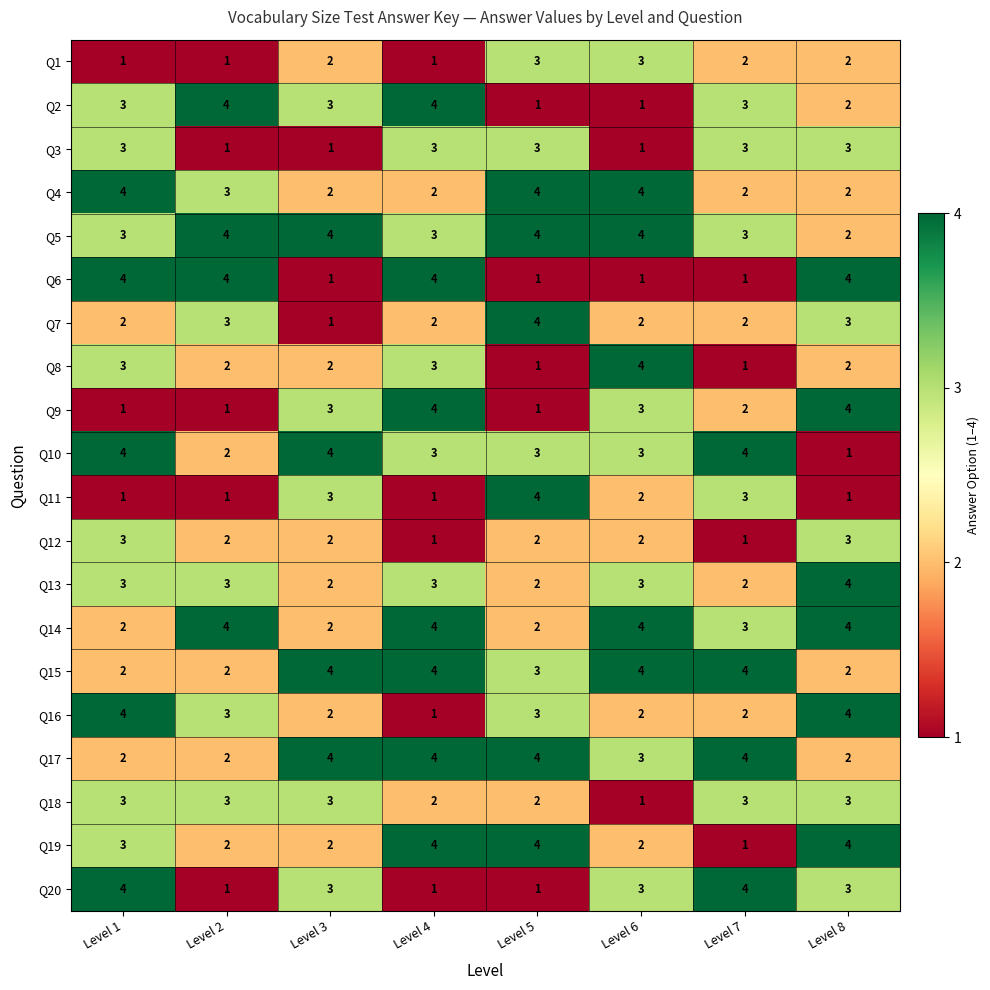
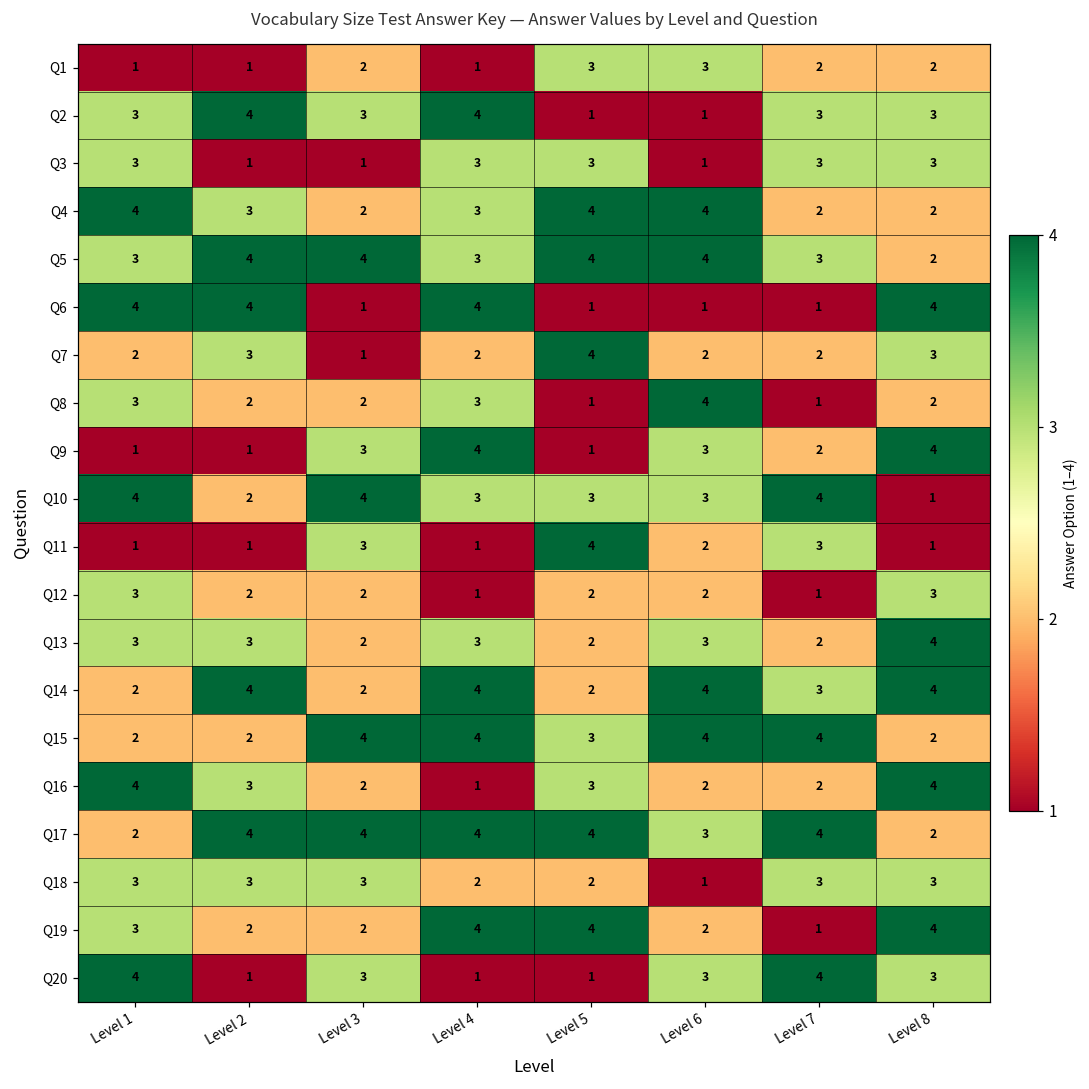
Q2, Level 8: 2 -> 3
Q4, Level 4: 2 -> 3
Q17, Level 2: 2 -> 4
